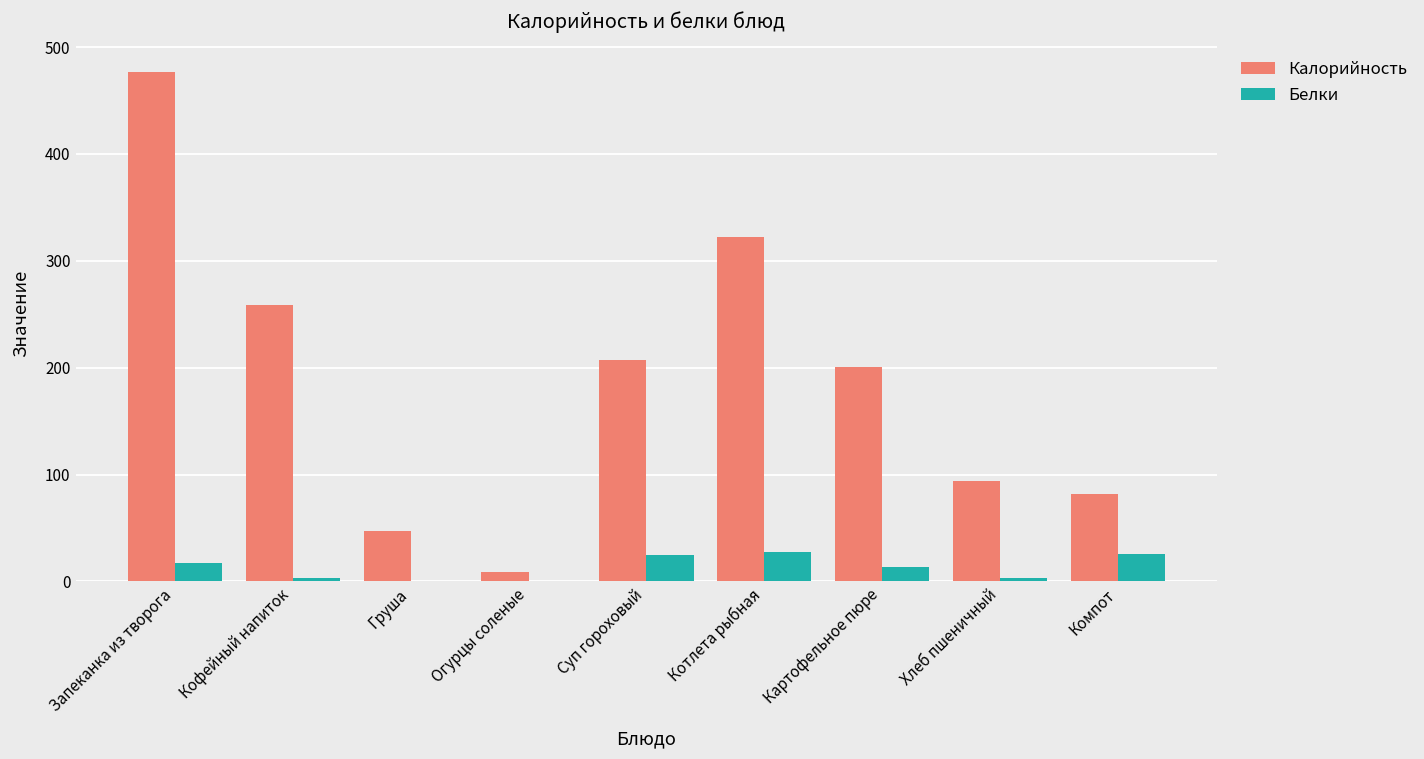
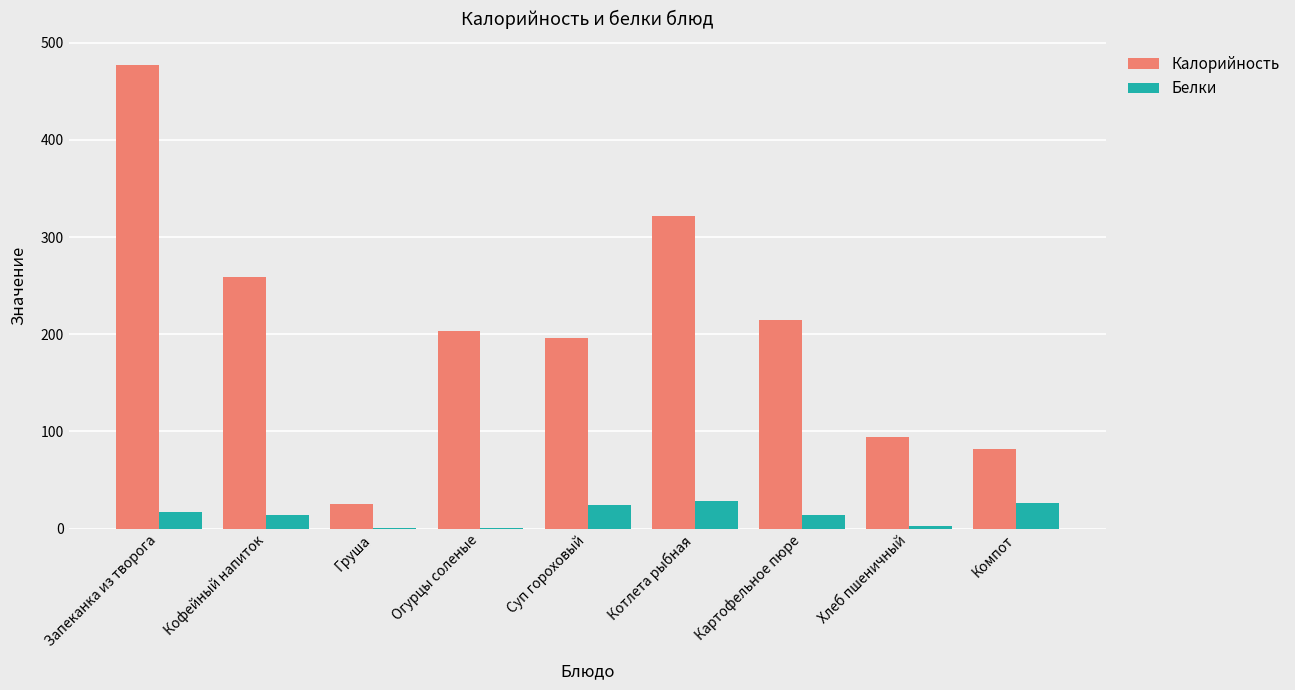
Белки, Кофейный напиток: 0 -> 10
Калорийность, Груша: 50 -> 20
Калорийность, Огурцы соленые: 10 -> 200
Калорийность, Суп гороховый: 210 -> 200
Калорийность, Картофельное пюре: 200 -> 220
